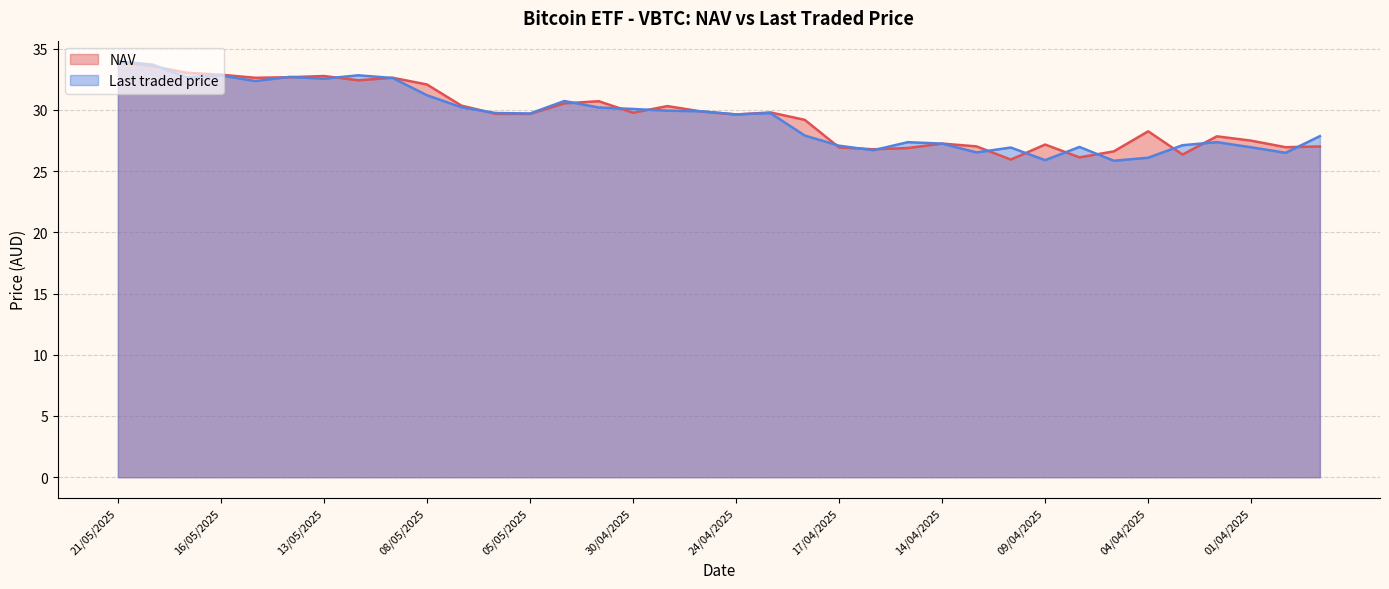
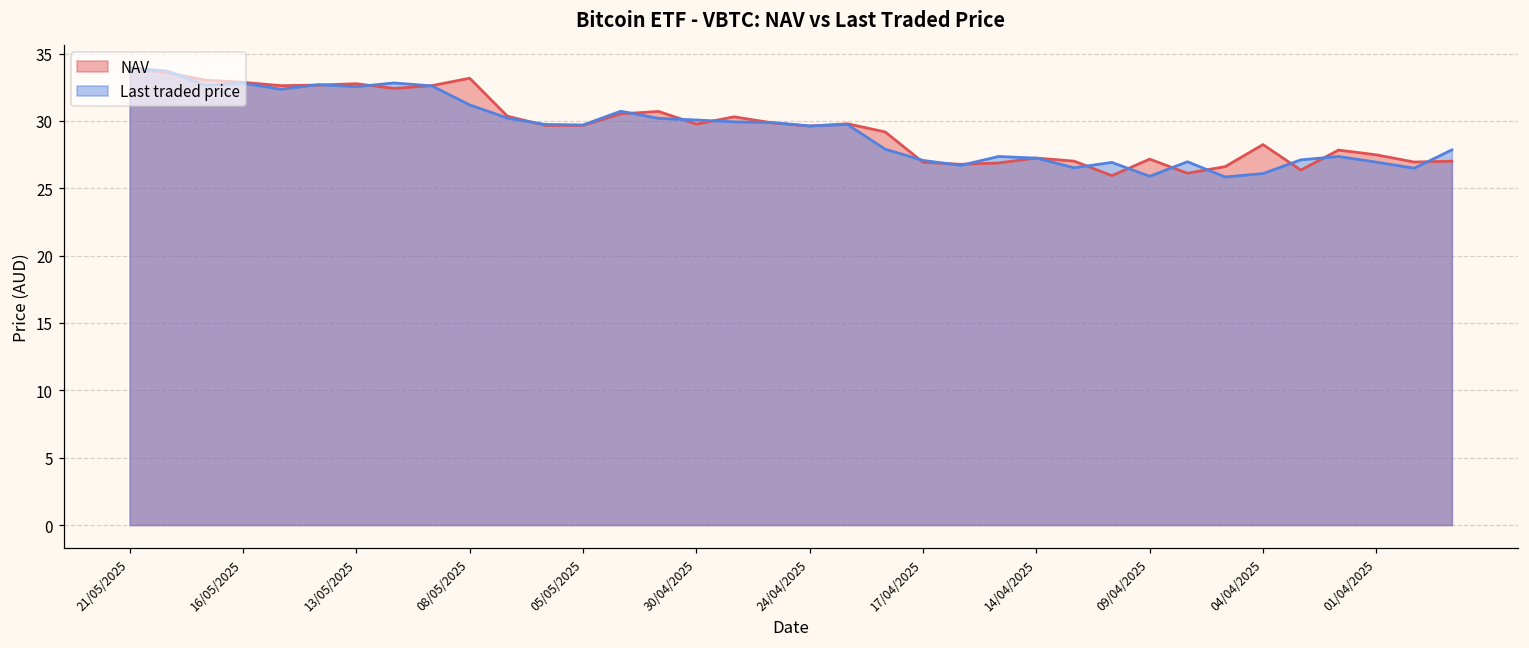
NAV, 08/05/2025: 32.1 -> 33.2
